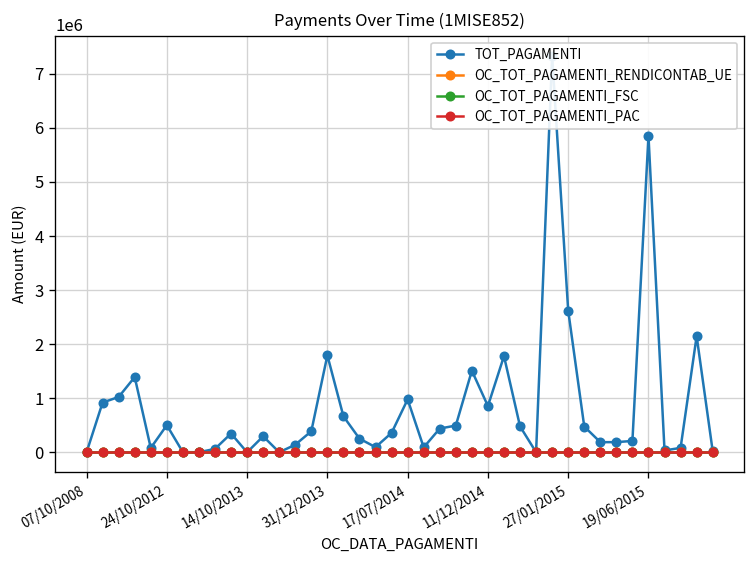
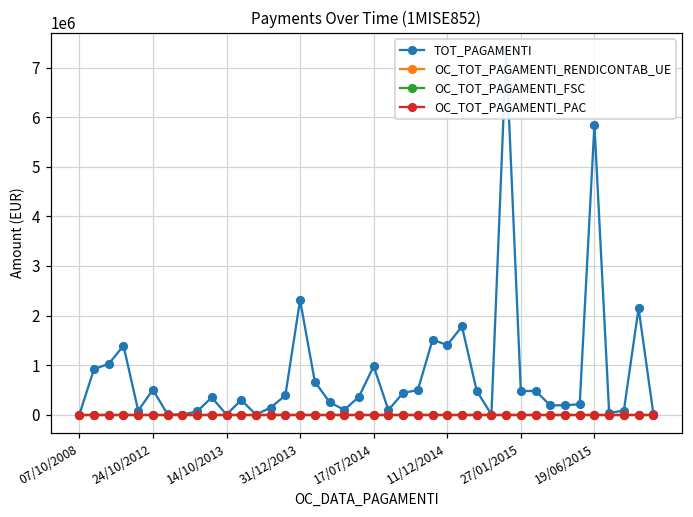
TOT_PAGAMENTI, 31/12/2013: 1800000 -> 2300000
TOT_PAGAMENTI, 11/12/2014: 900000 -> 1400000
TOT_PAGAMENTI, 27/01/2015: 2600000 -> 500000
